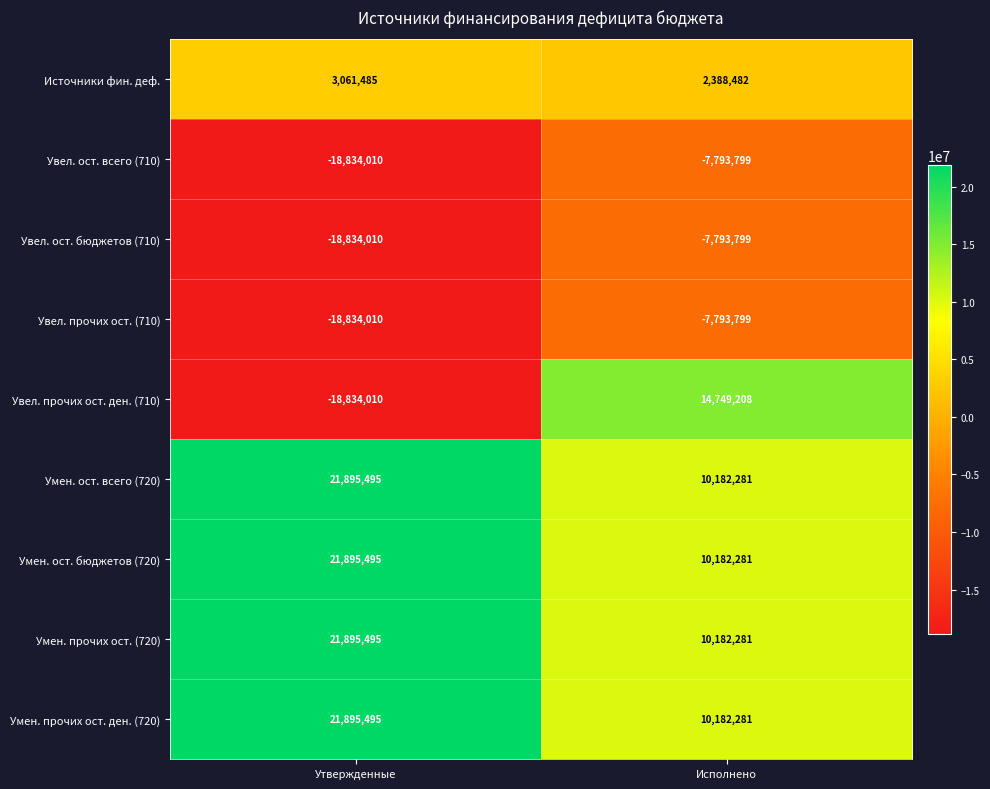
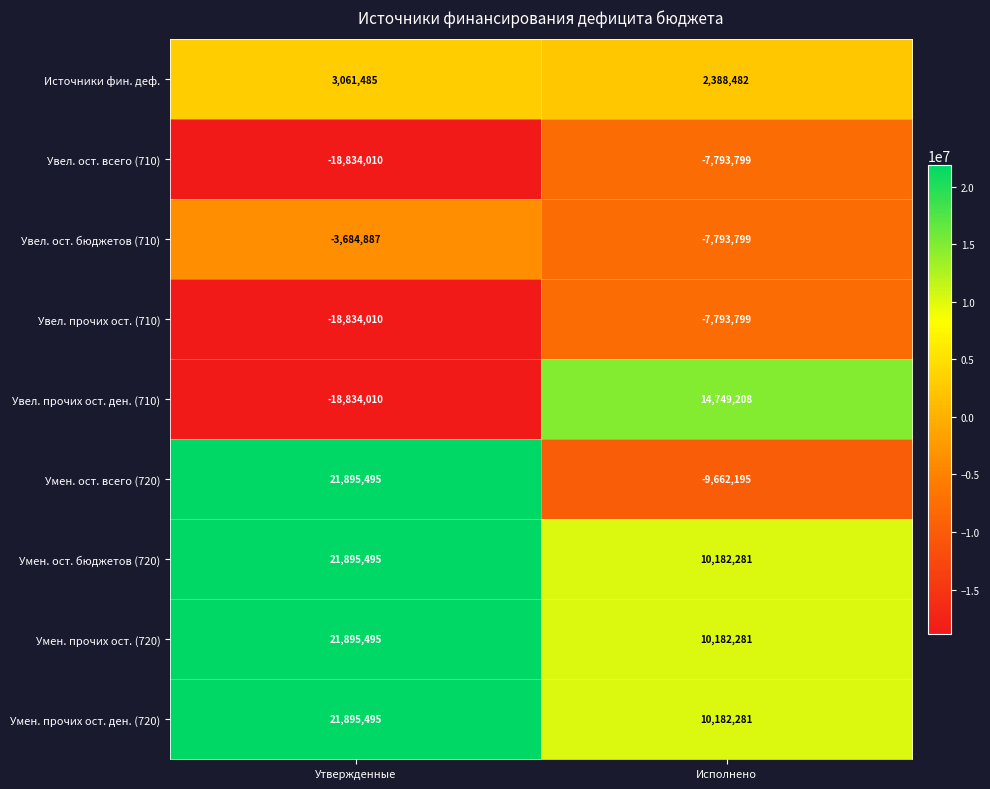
Увел. ост. бюджетов (710), Утвержденные: -18,834,010 -> -3,684,887
Умен. ост. всего (720), Исполнено: 10,182,281 -> -9,662,195
